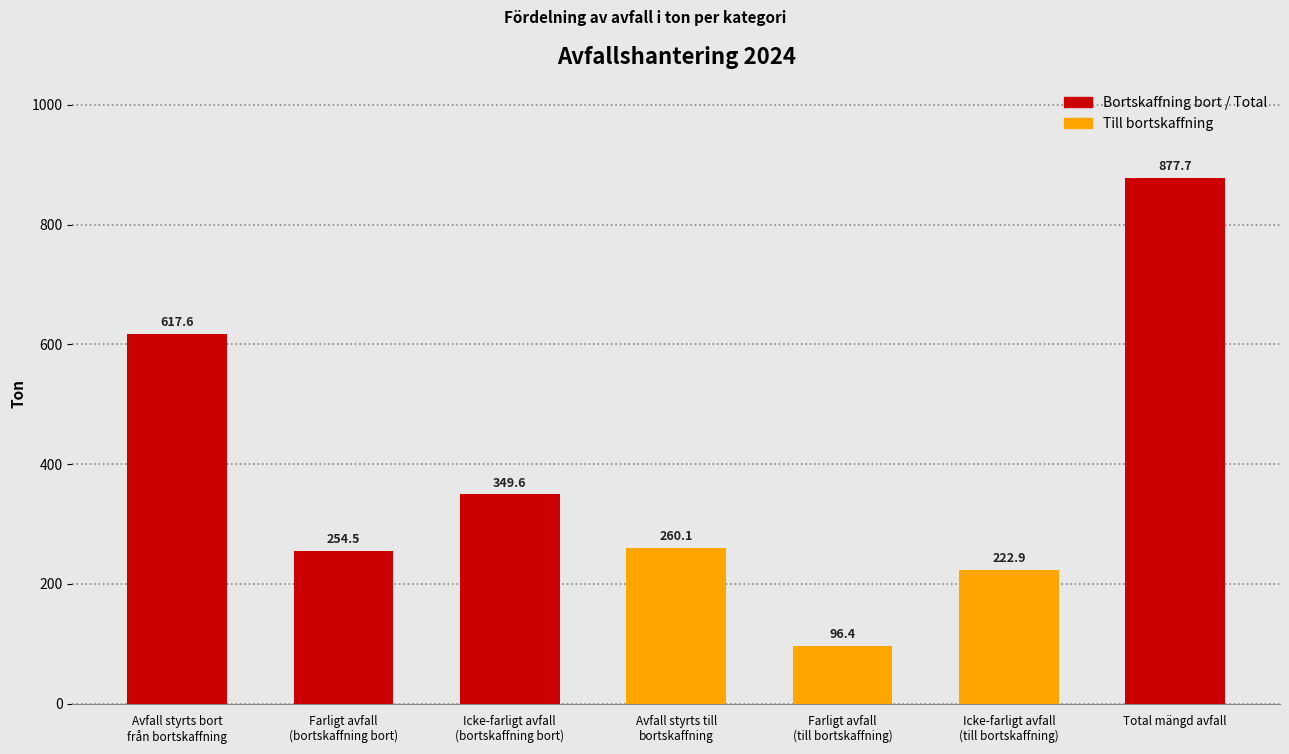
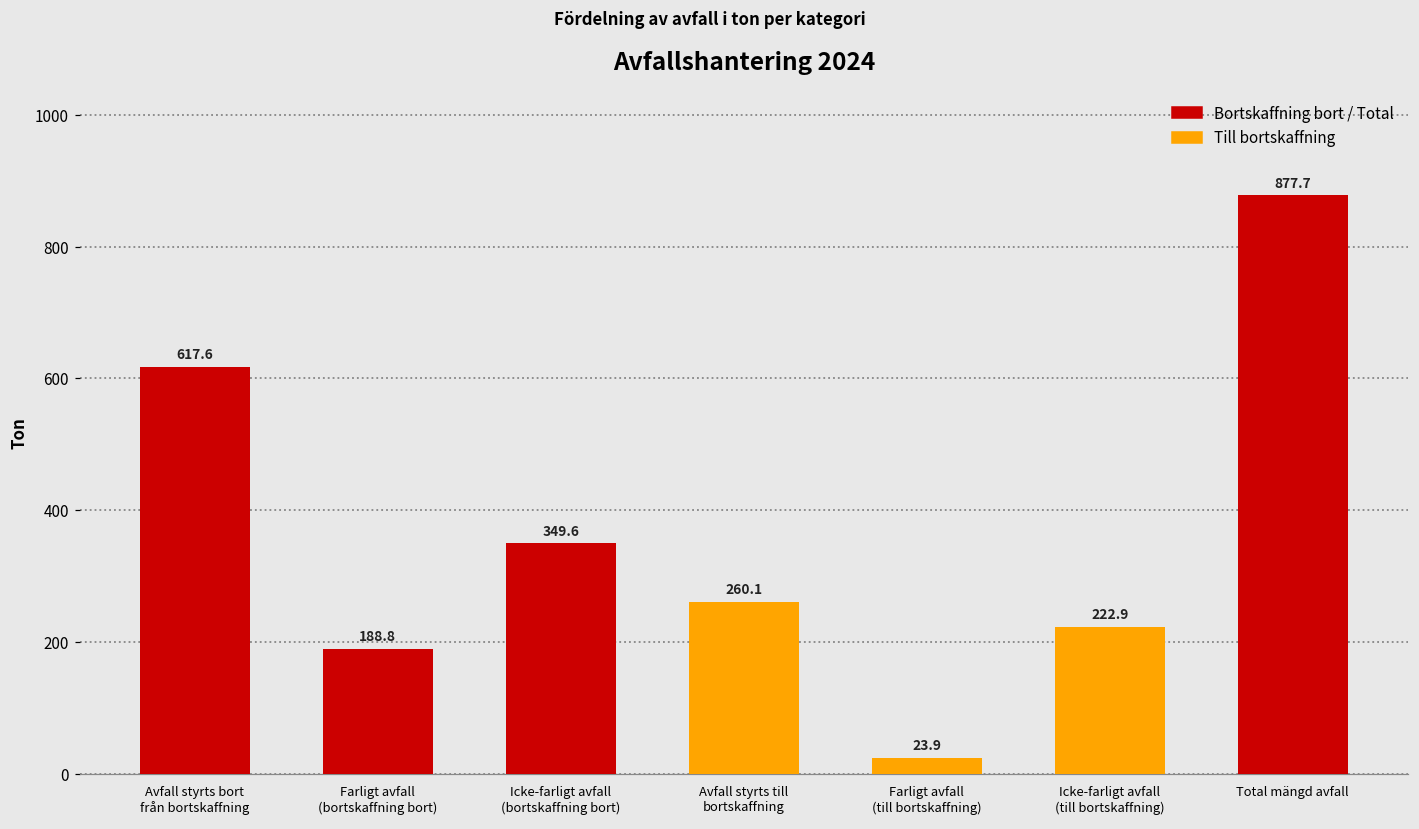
Farligt avfall (bortskaffning bort): 254.5 -> 188.8
Farligt avfall (till bortskaffning): 96.4 -> 23.9
